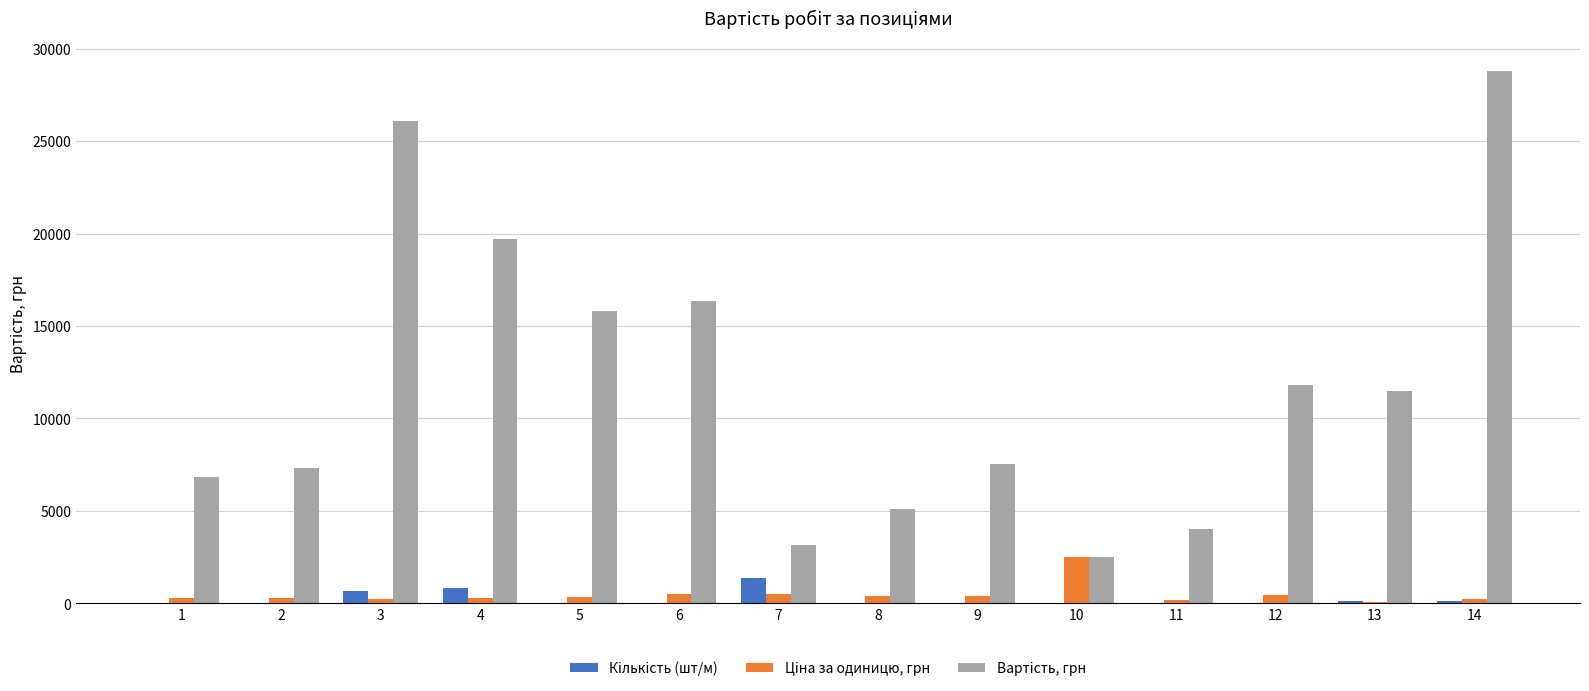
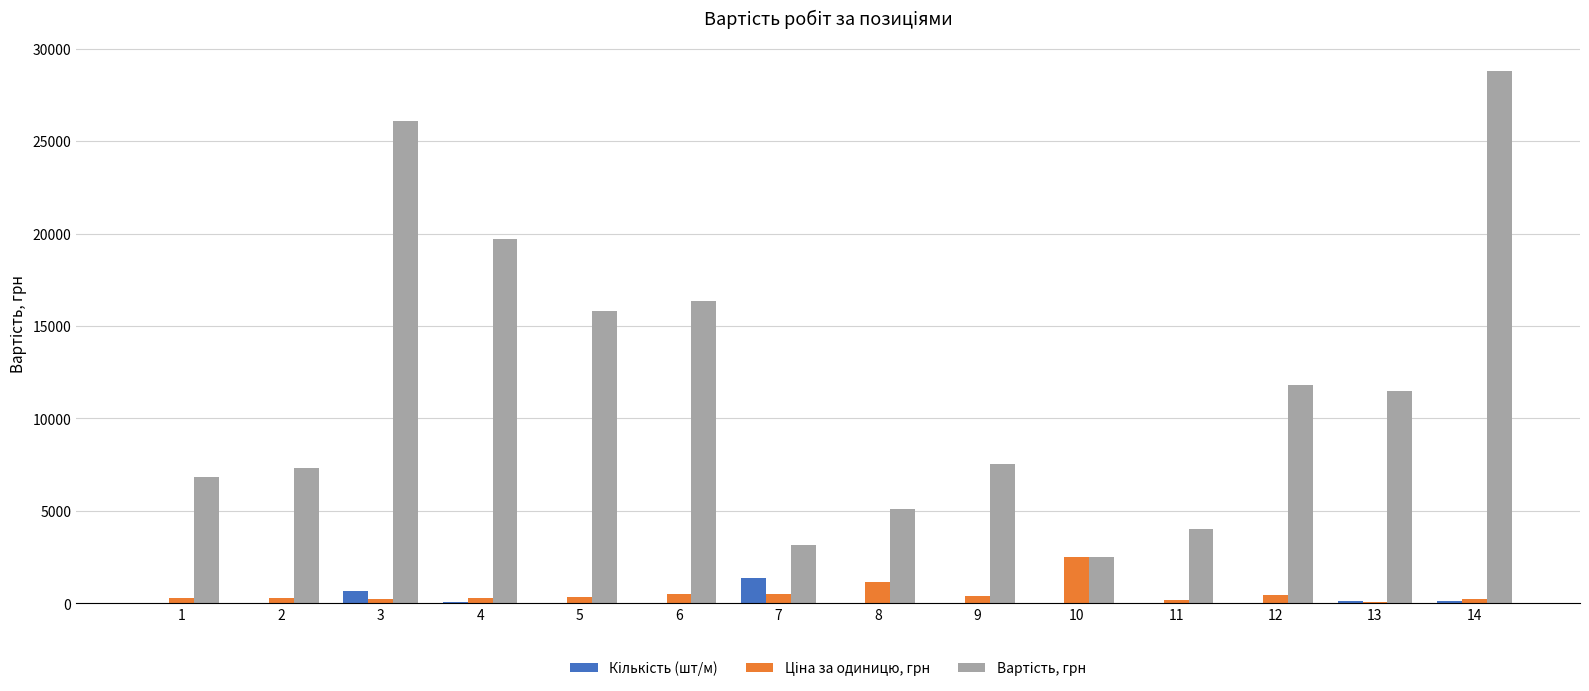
Кількість (шт/м), 4: 800 -> 100
Ціна за одиницю, грн, 8: 400 -> 1100
